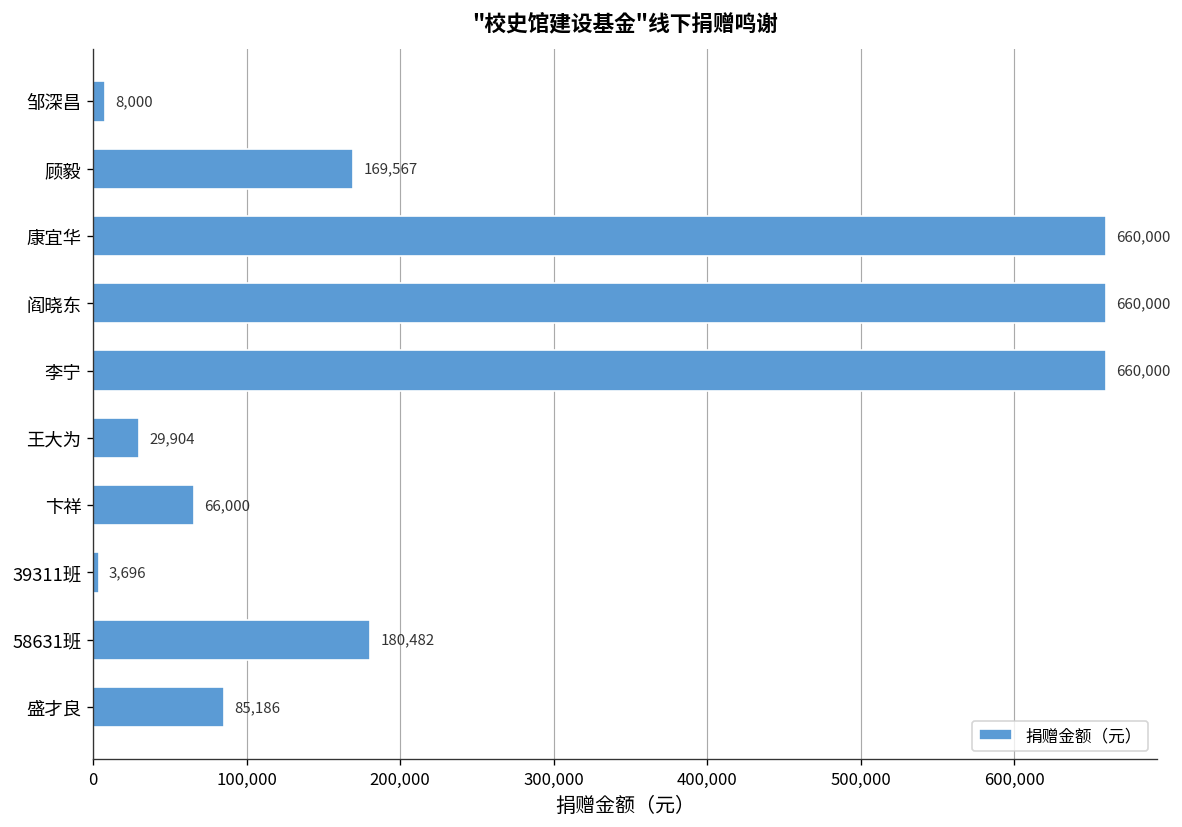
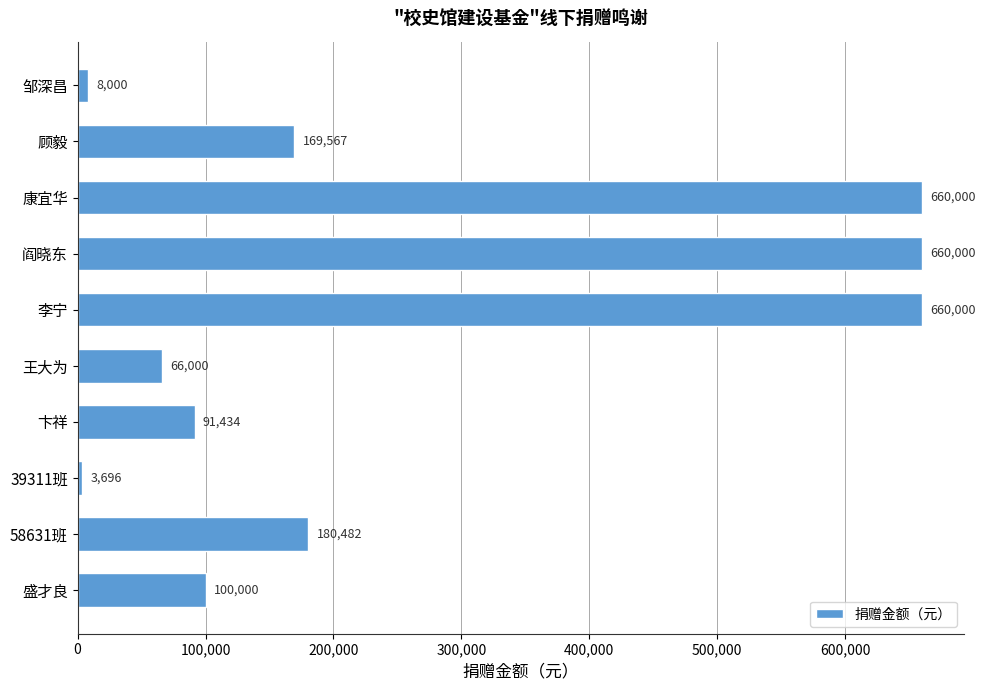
王大为: 29,904 -> 66,000
卞祥: 66,000 -> 91,434
盛才良: 85,186 -> 100,000
